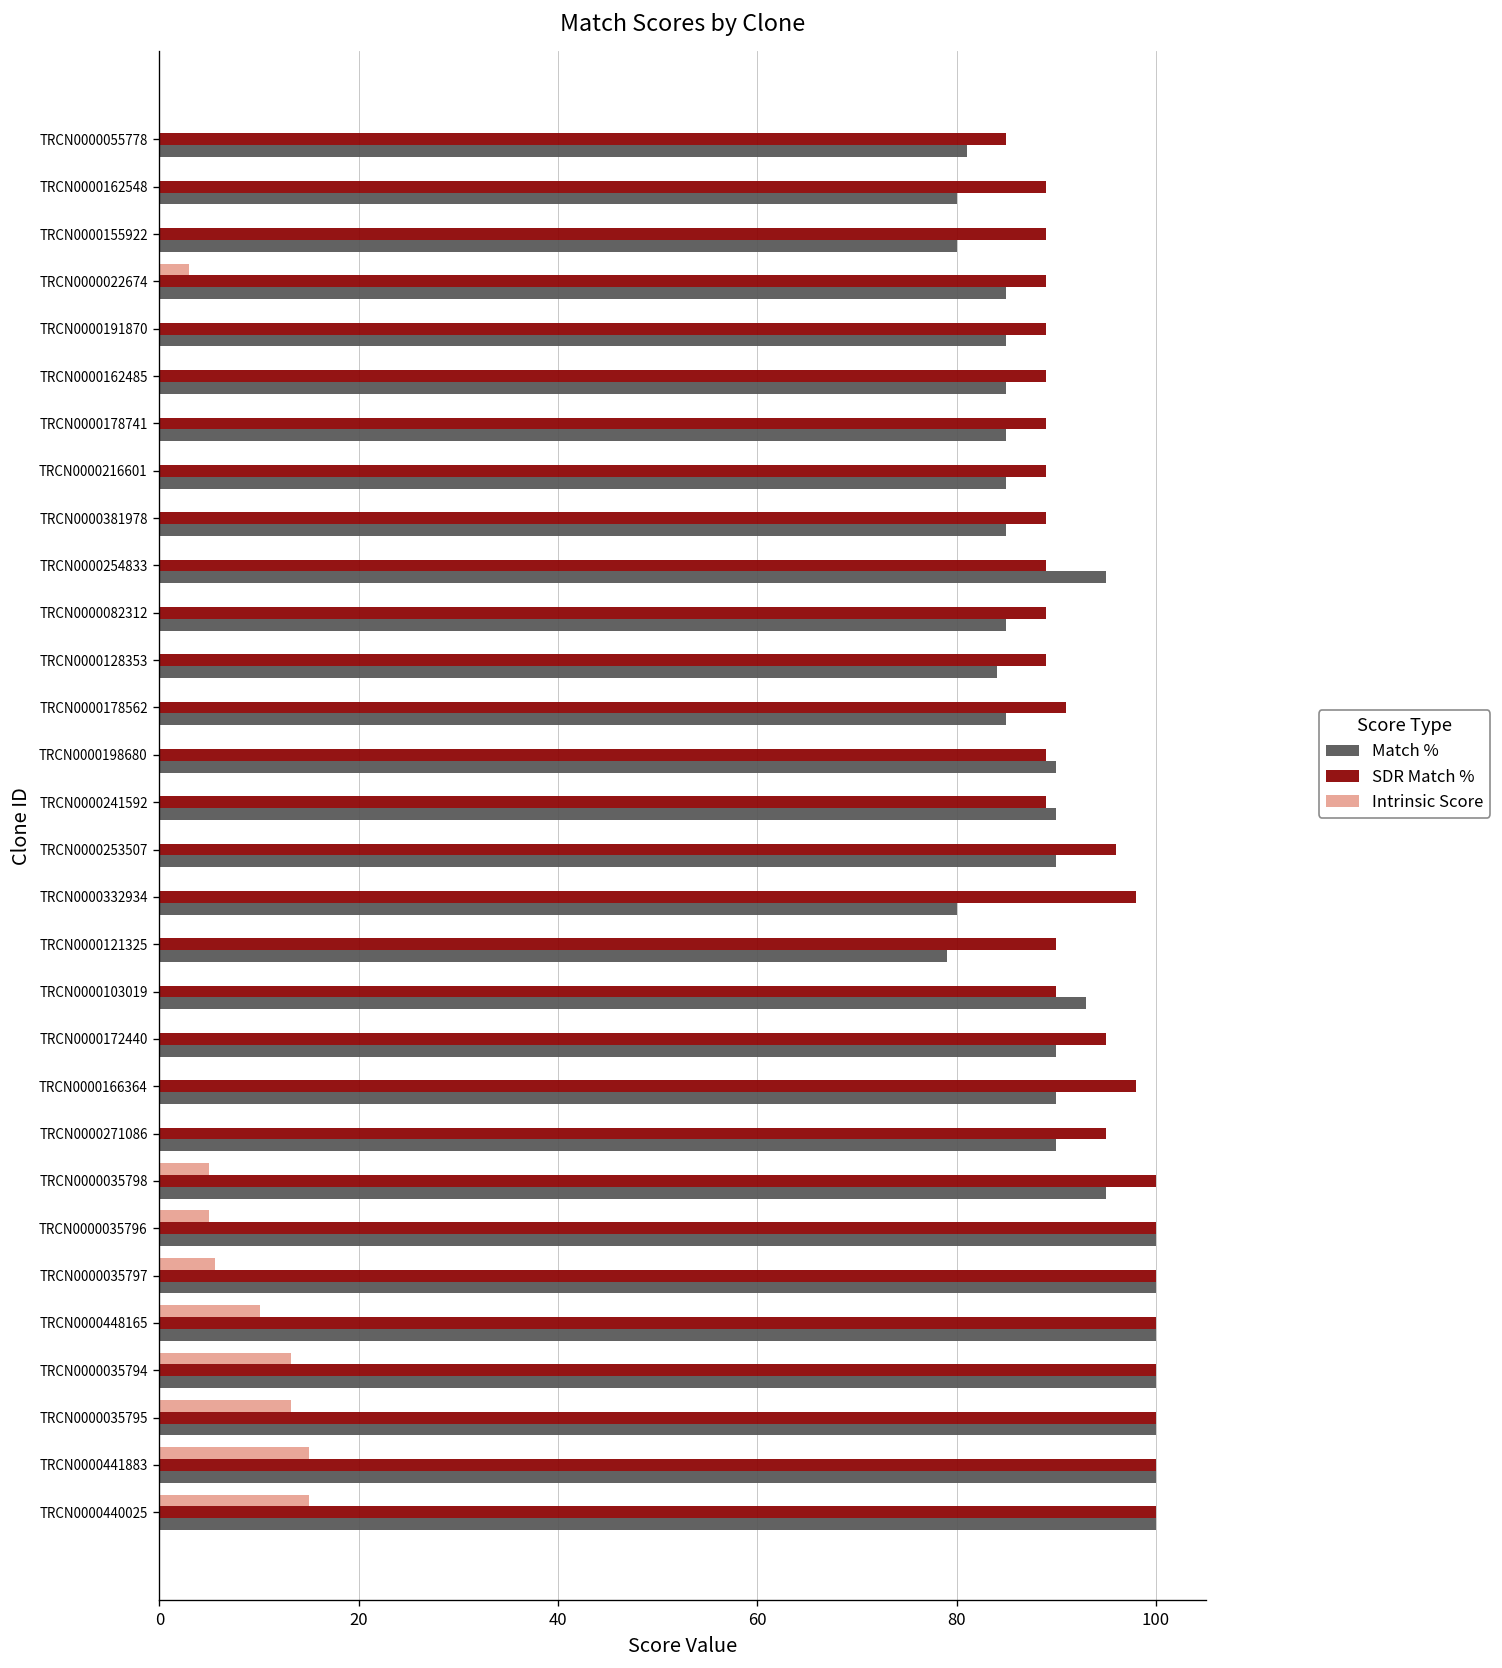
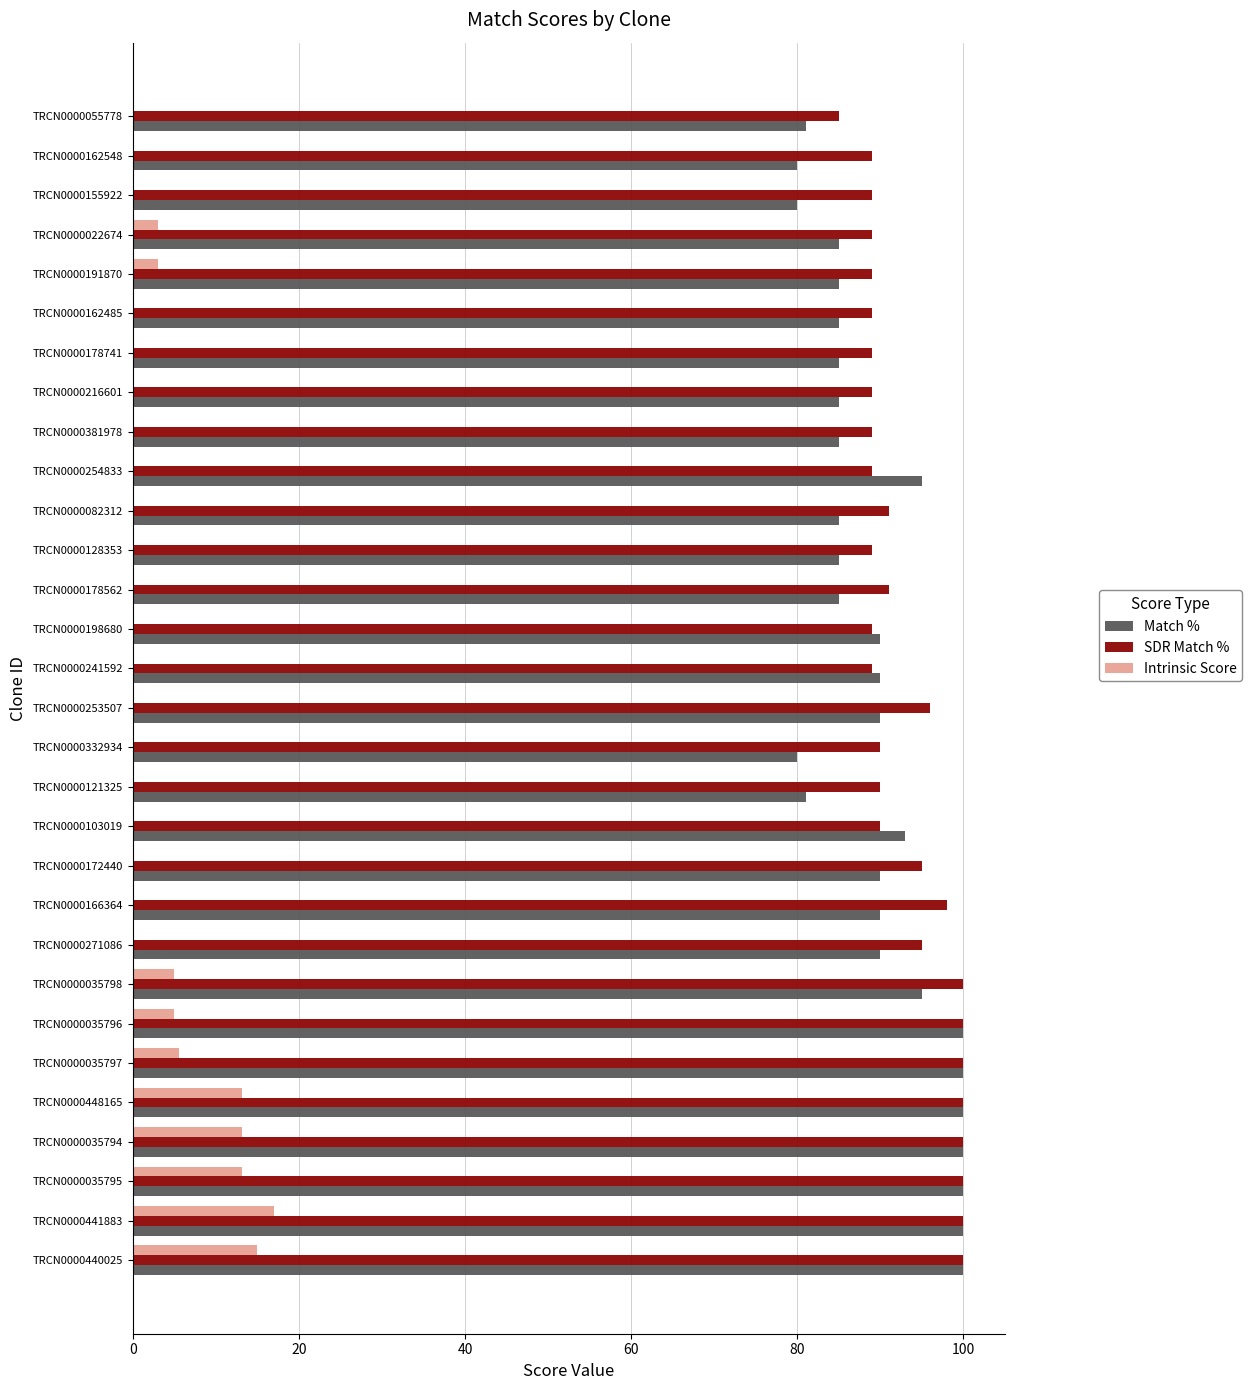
Intrinsic Score, TRCN0000191870: 0 -> 3
SDR Match %, TRCN0000082312: 89 -> 91
Match %, TRCN0000128353: 84 -> 85
SDR Match %, TRCN0000332934: 98 -> 90
Match %, TRCN0000121325: 79 -> 81
Intrinsic Score, TRCN0000448165: 10 -> 13
Intrinsic Score, TRCN0000441883: 15 -> 17
